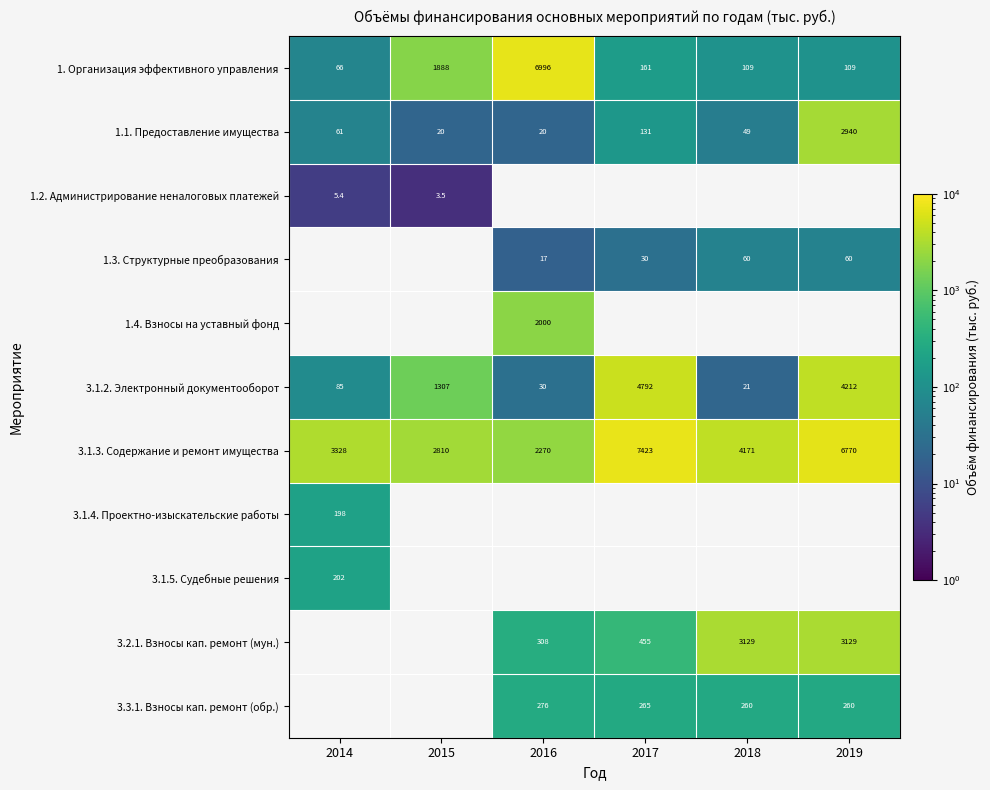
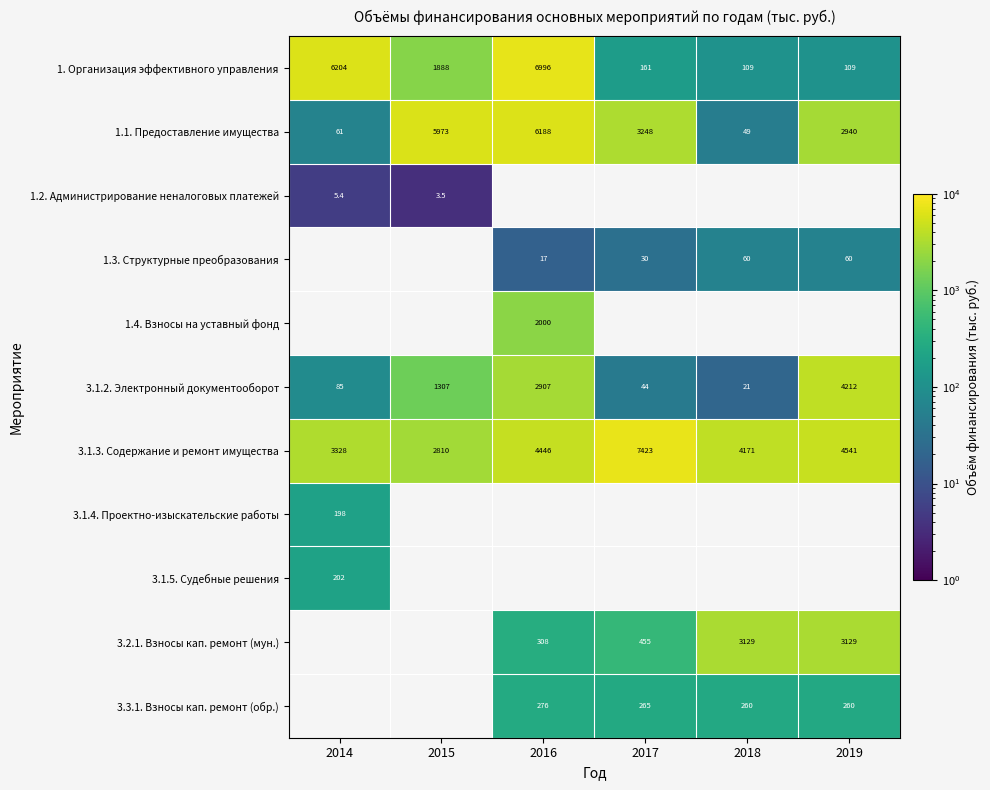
1. Организация эффективного управления, 2014: 66 -> 6204
1.1. Предоставление имущества, 2015: 20 -> 5973
1.1. Предоставление имущества, 2016: 20 -> 6188
1.1. Предоставление имущества, 2017: 131 -> 3248
3.1.2. Электронный документооборот, 2016: 30 -> 2907
3.1.2. Электронный документооборот, 2017: 4792 -> 44
3.1.3. Содержание и ремонт имущества, 2016: 2270 -> 4446
3.1.3. Содержание и ремонт имущества, 2019: 6770 -> 4541
